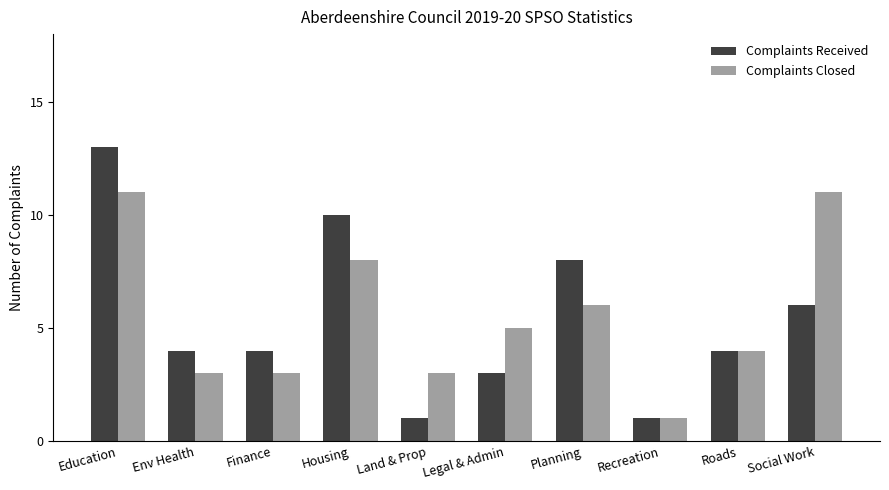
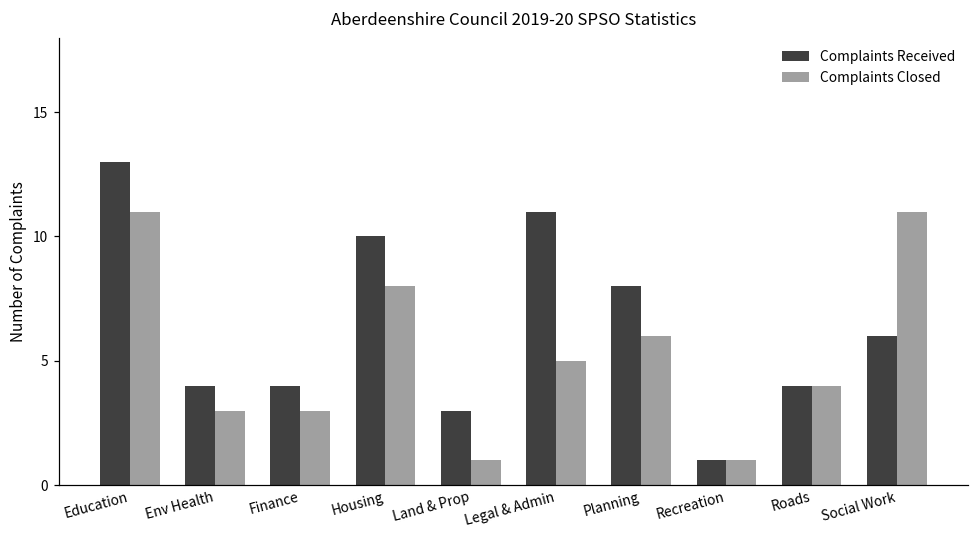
Complaints Received, Land & Prop: 1 -> 3
Complaints Closed, Land & Prop: 3 -> 1
Complaints Received, Legal & Admin: 3 -> 11
